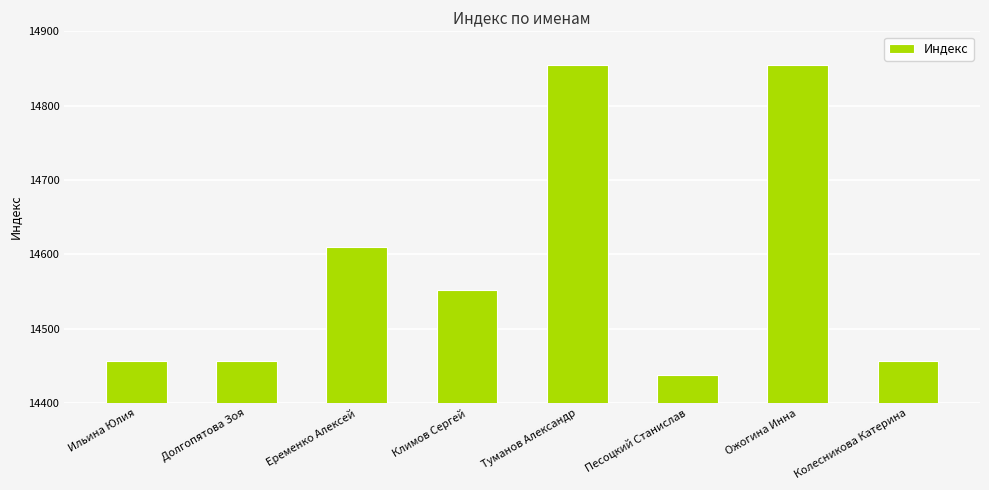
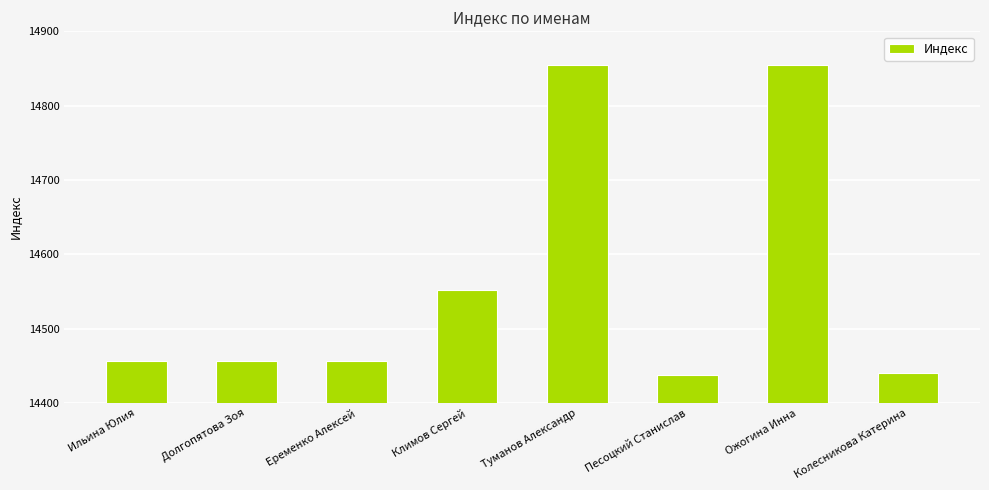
Еременко Алексей: 14610 -> 14460
Колесникова Катерина: 14460 -> 14440
